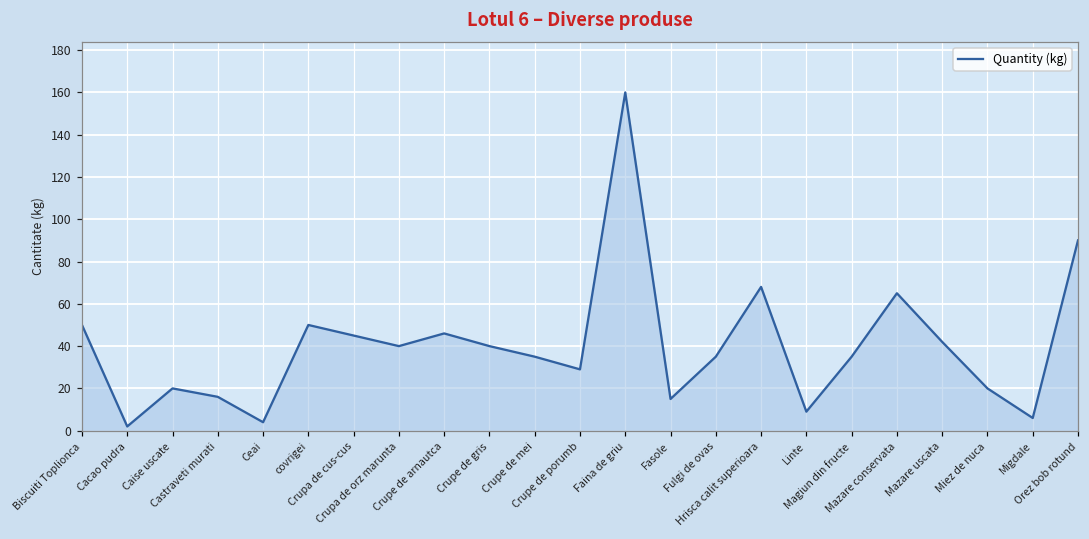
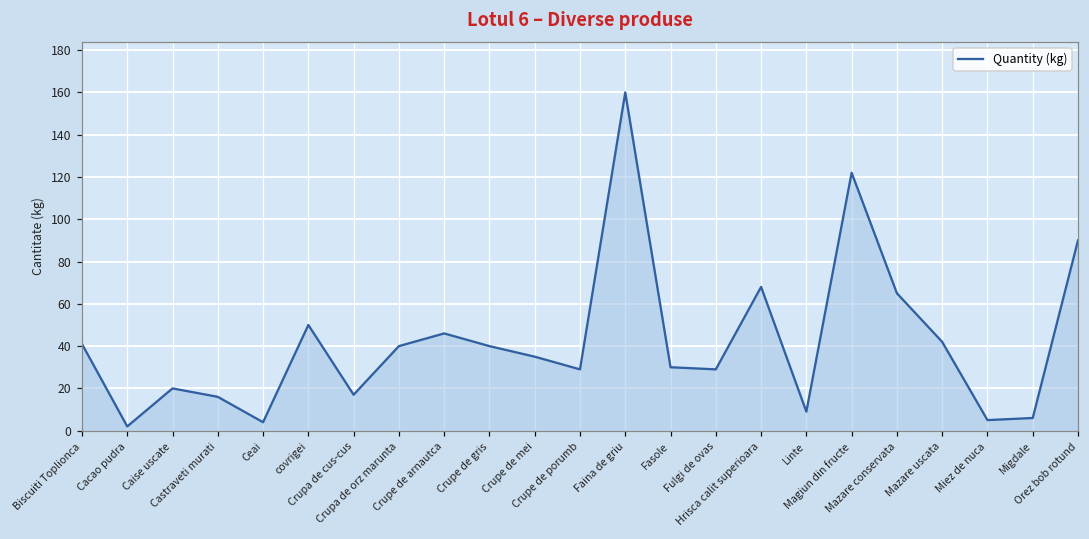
Biscuiti Toplionca: 50 -> 41
Crupa de cus-cus: 45 -> 17
Fasole: 15 -> 30
Fulgi de ovas: 35 -> 29
Magiun din fructe: 35 -> 122
Miez de nuca: 20 -> 5
